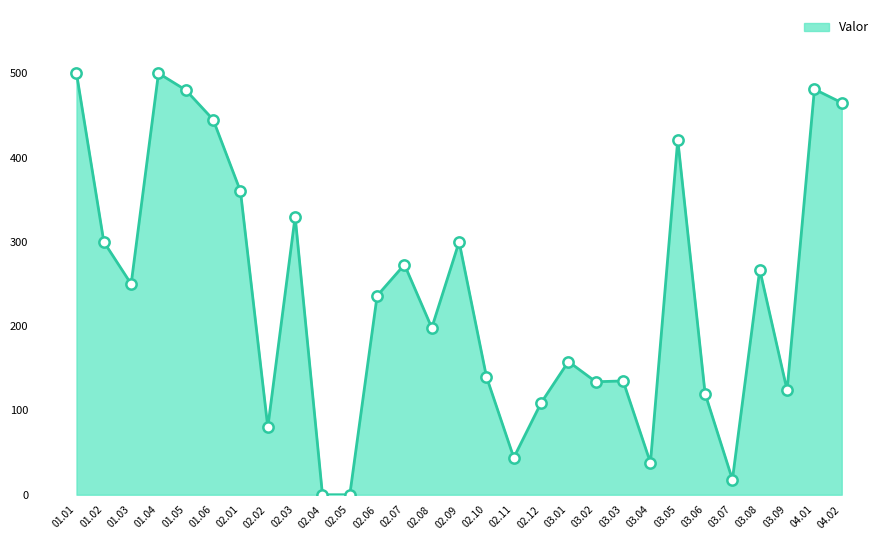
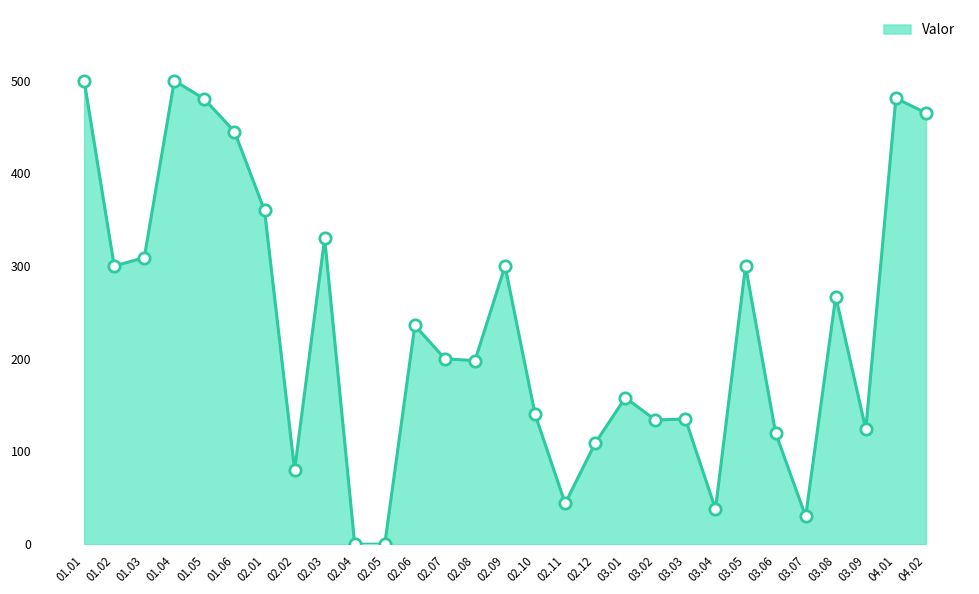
01.03: 250 -> 310
02.07: 270 -> 200
03.05: 420 -> 300
03.07: 20 -> 30
